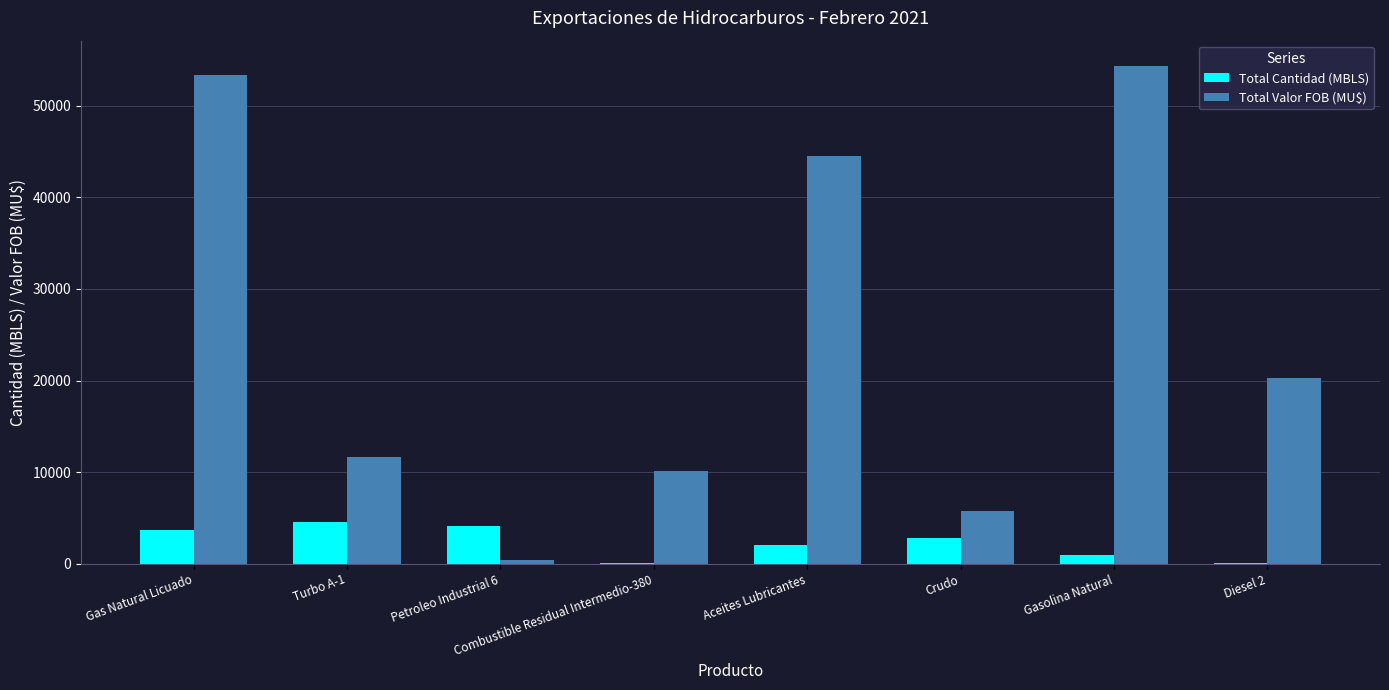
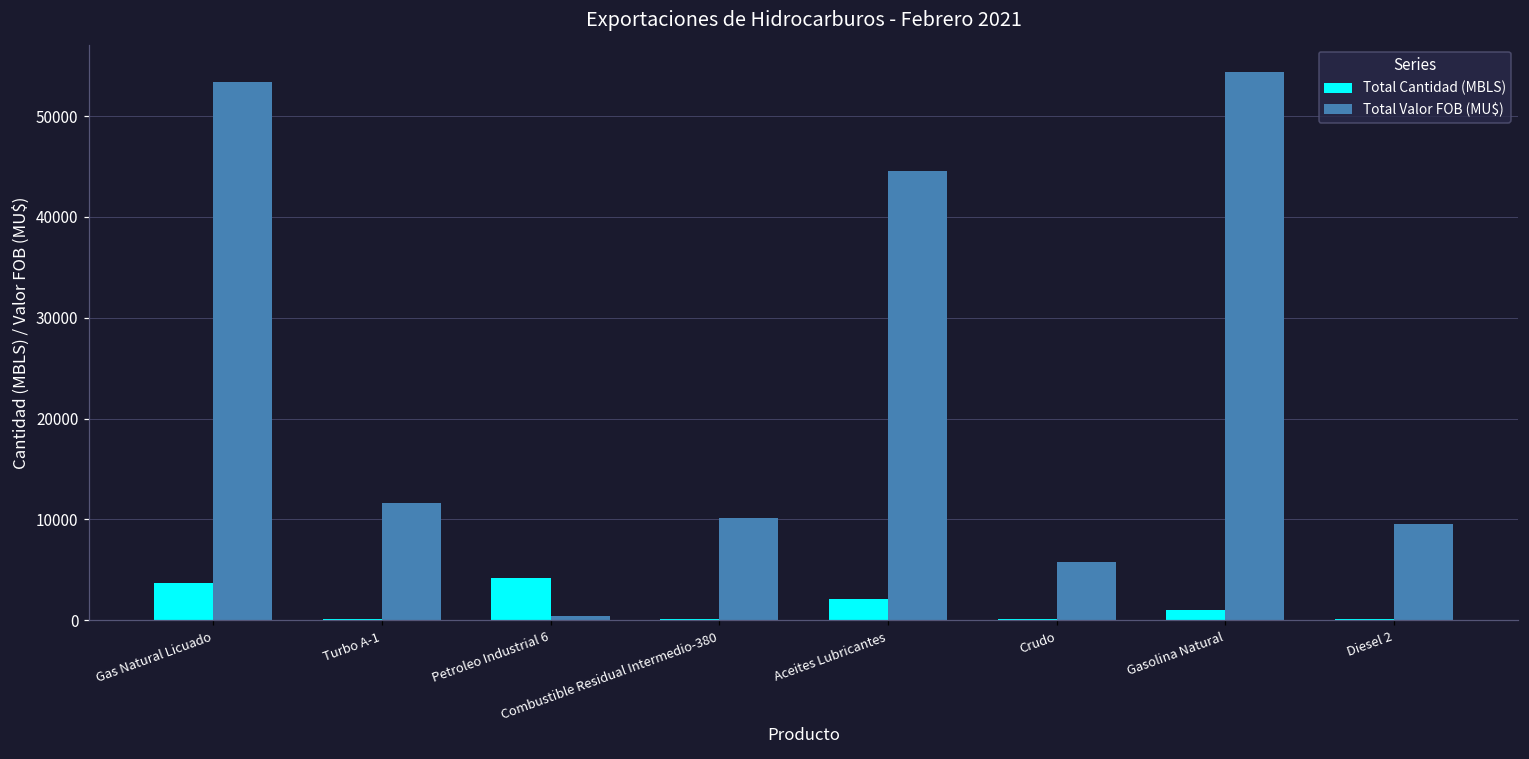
Total Cantidad (MBLS), Turbo A-1: 5000 -> 0
Total Cantidad (MBLS), Crudo: 3000 -> 0
Total Valor FOB (MU$), Diesel 2: 20000 -> 10000
